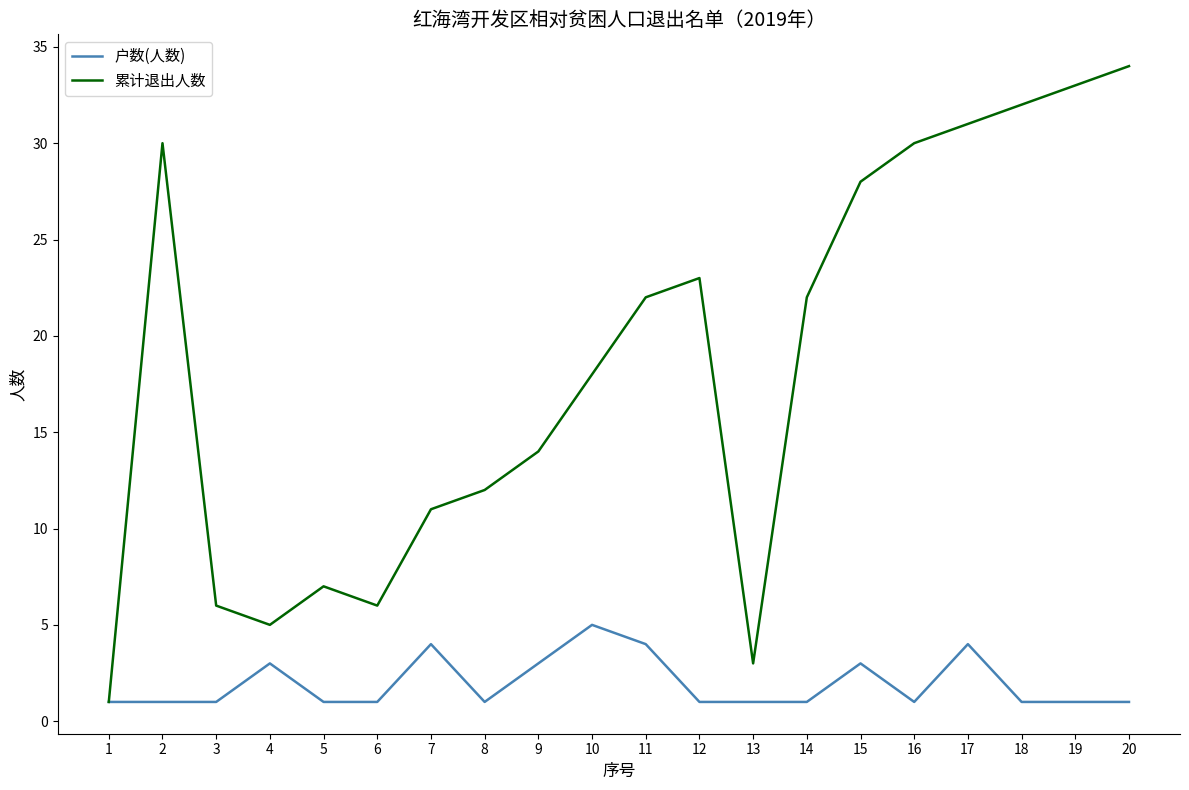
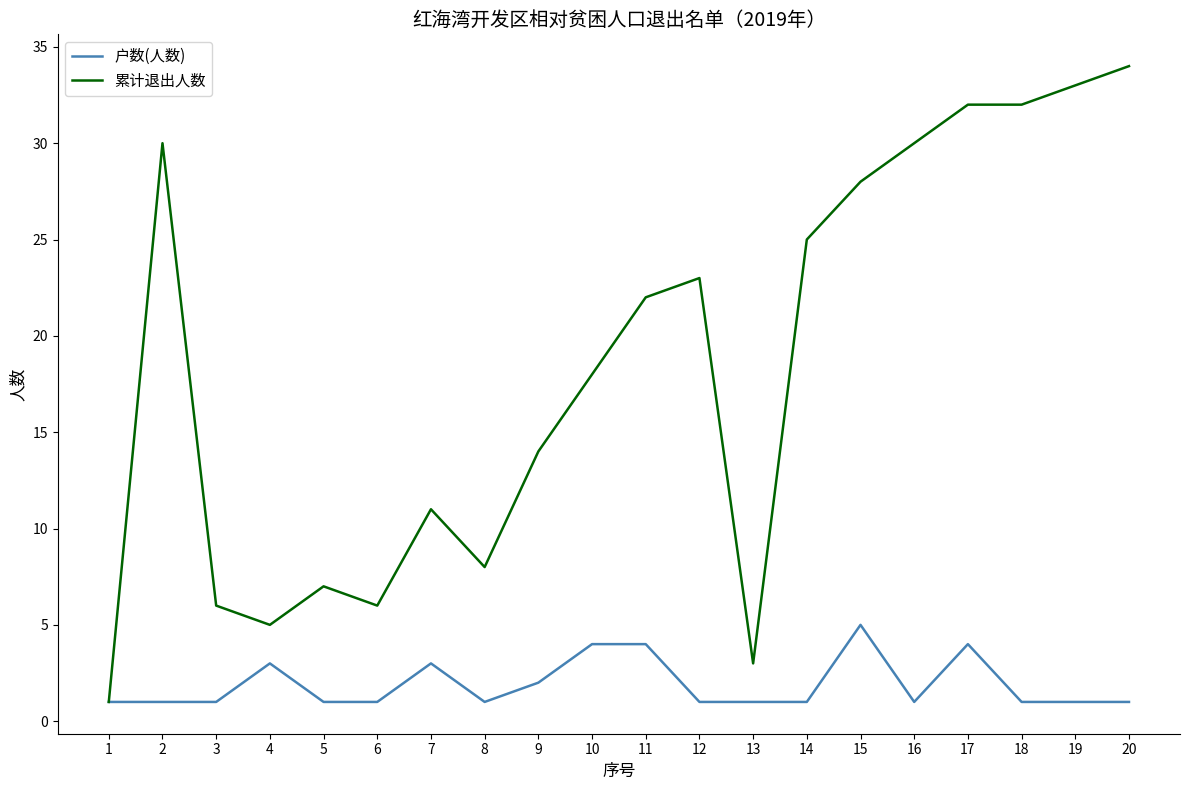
户数(人数), 7: 4 -> 3
累计退出人数, 8: 12 -> 8
户数(人数), 9: 3 -> 2
户数(人数), 10: 5 -> 4
累计退出人数, 14: 22 -> 25
户数(人数), 15: 3 -> 5
累计退出人数, 17: 31 -> 32
